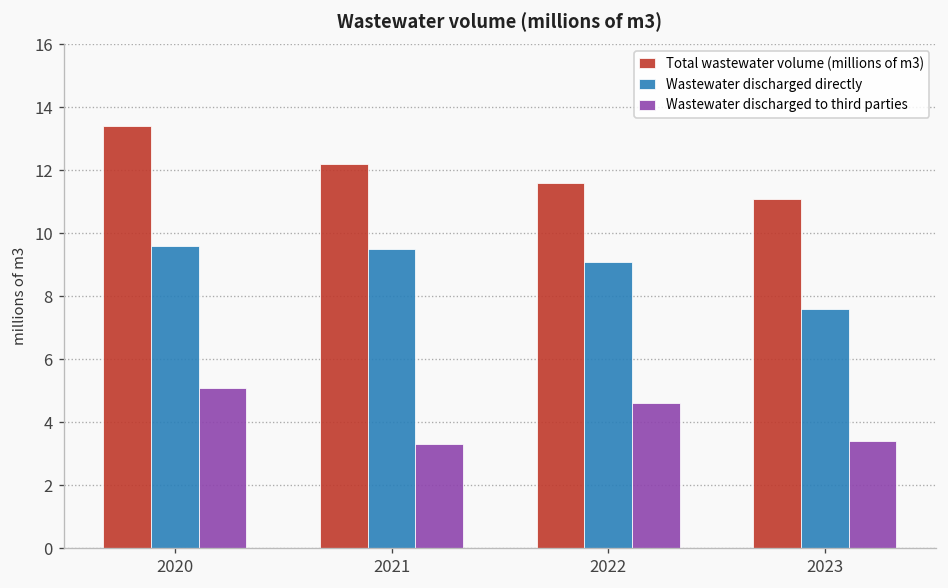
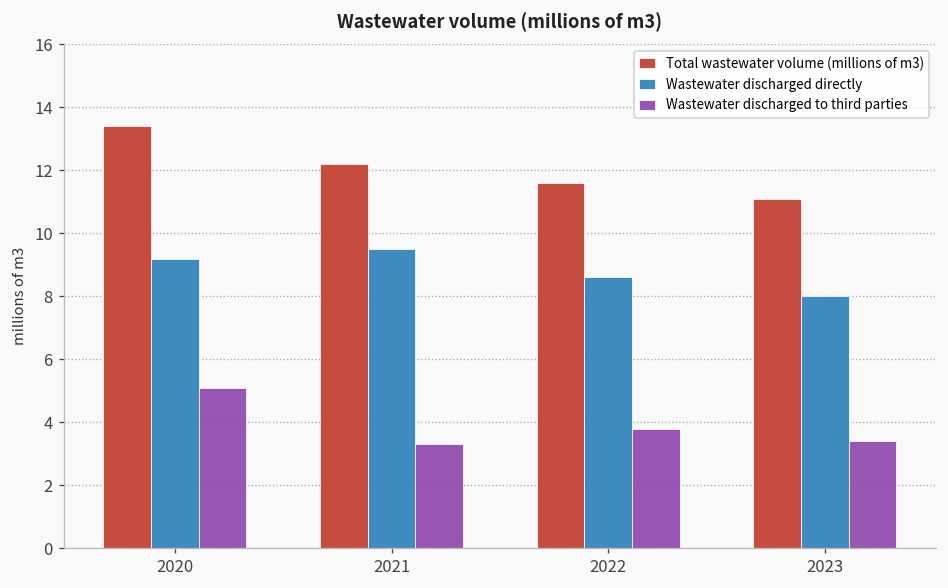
Wastewater discharged directly, 2020: 9.6 -> 9.2
Wastewater discharged directly, 2022: 9.1 -> 8.6
Wastewater discharged to third parties, 2022: 4.6 -> 3.8
Wastewater discharged directly, 2023: 7.6 -> 8.0
